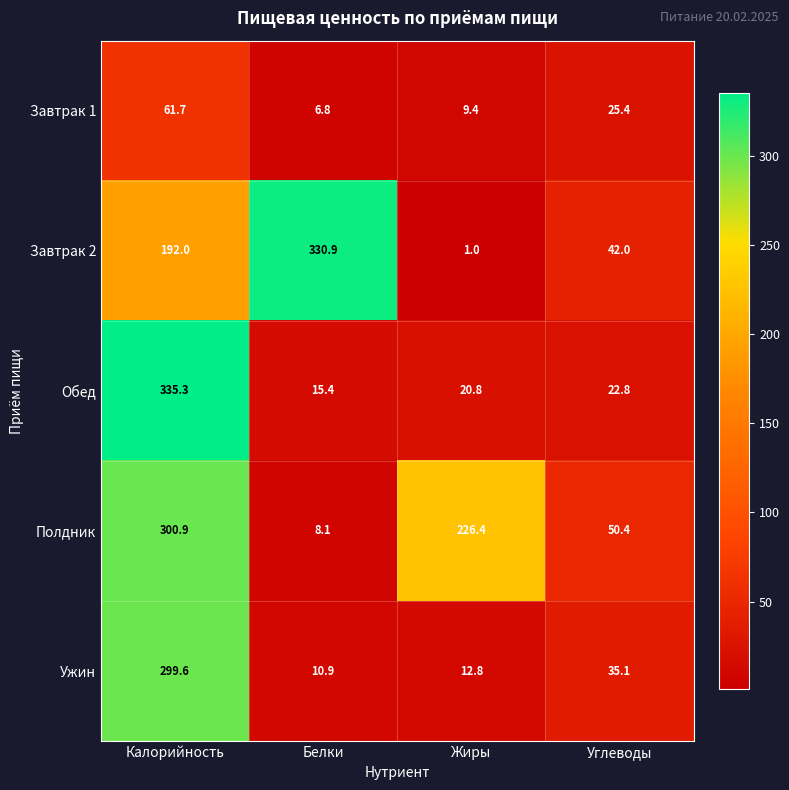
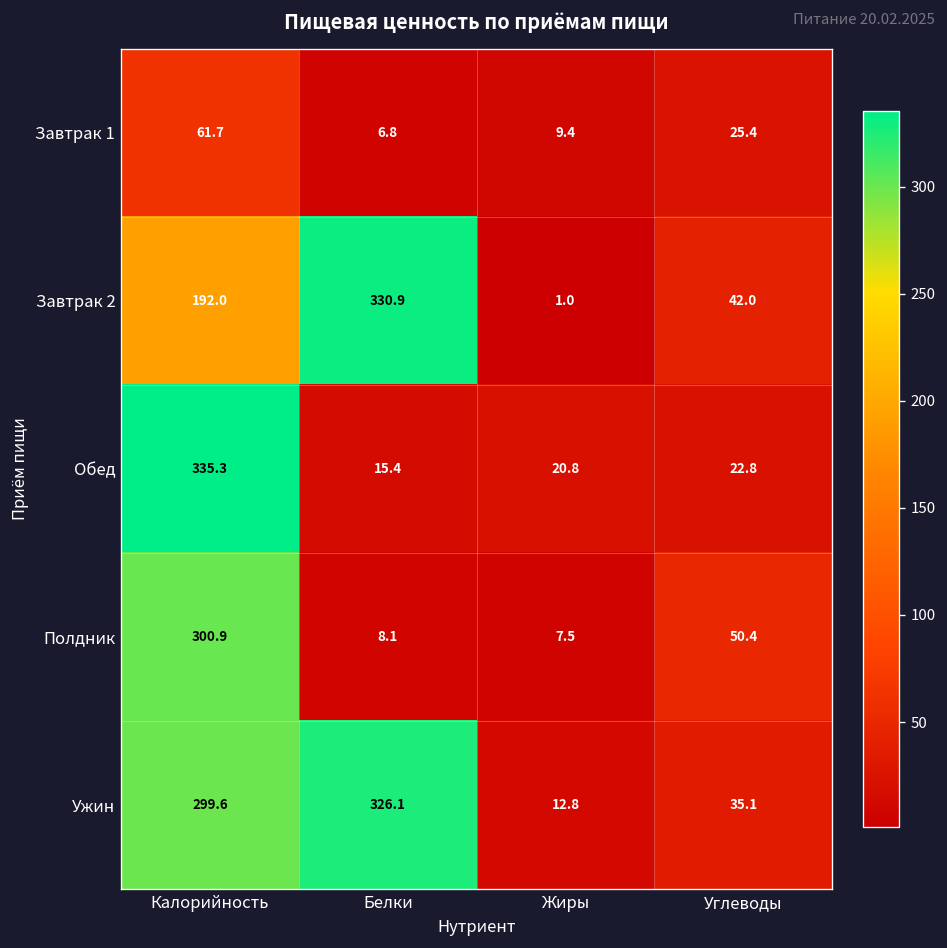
Полдник, Жиры: 226.4 -> 7.5
Ужин, Белки: 10.9 -> 326.1
